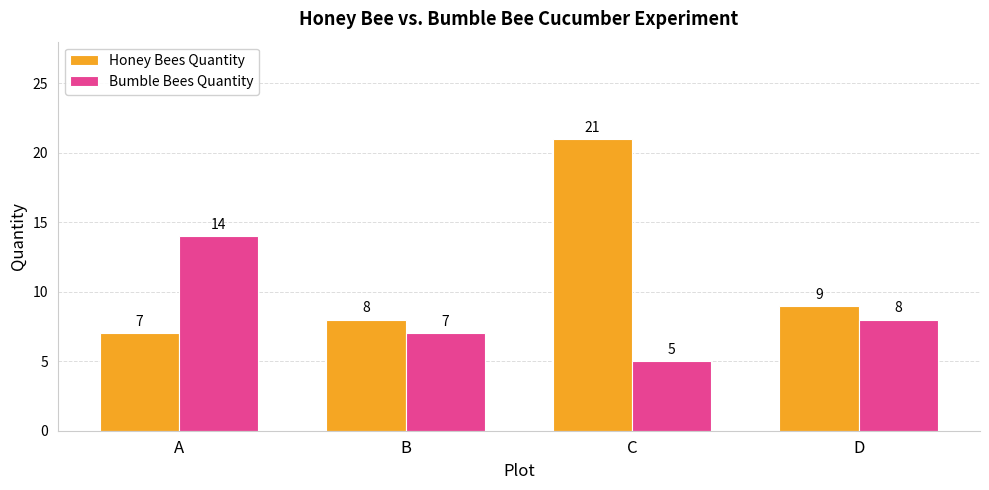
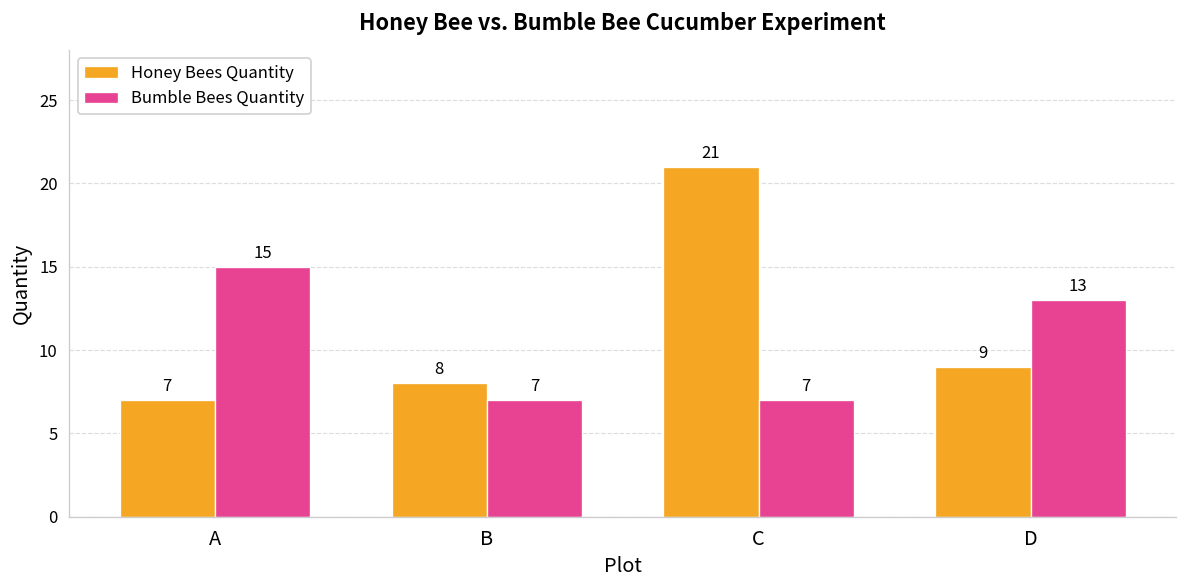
Bumble Bees Quantity, A: 14 -> 15
Bumble Bees Quantity, C: 5 -> 7
Bumble Bees Quantity, D: 8 -> 13
